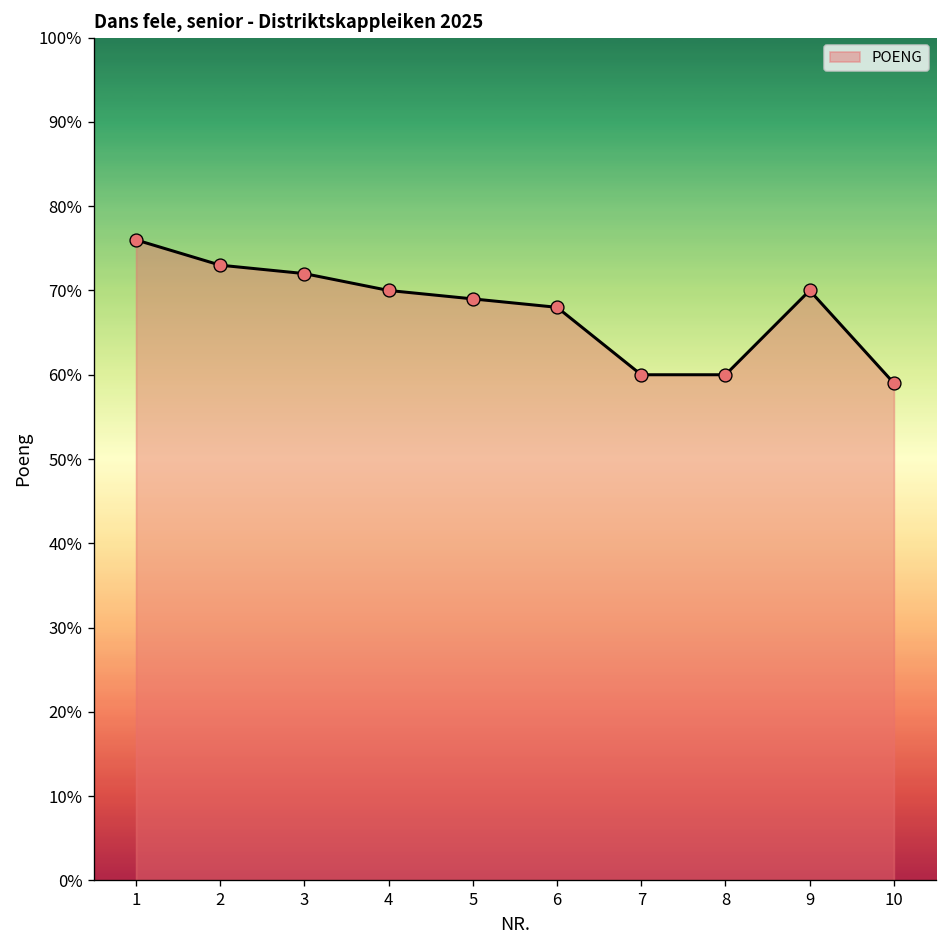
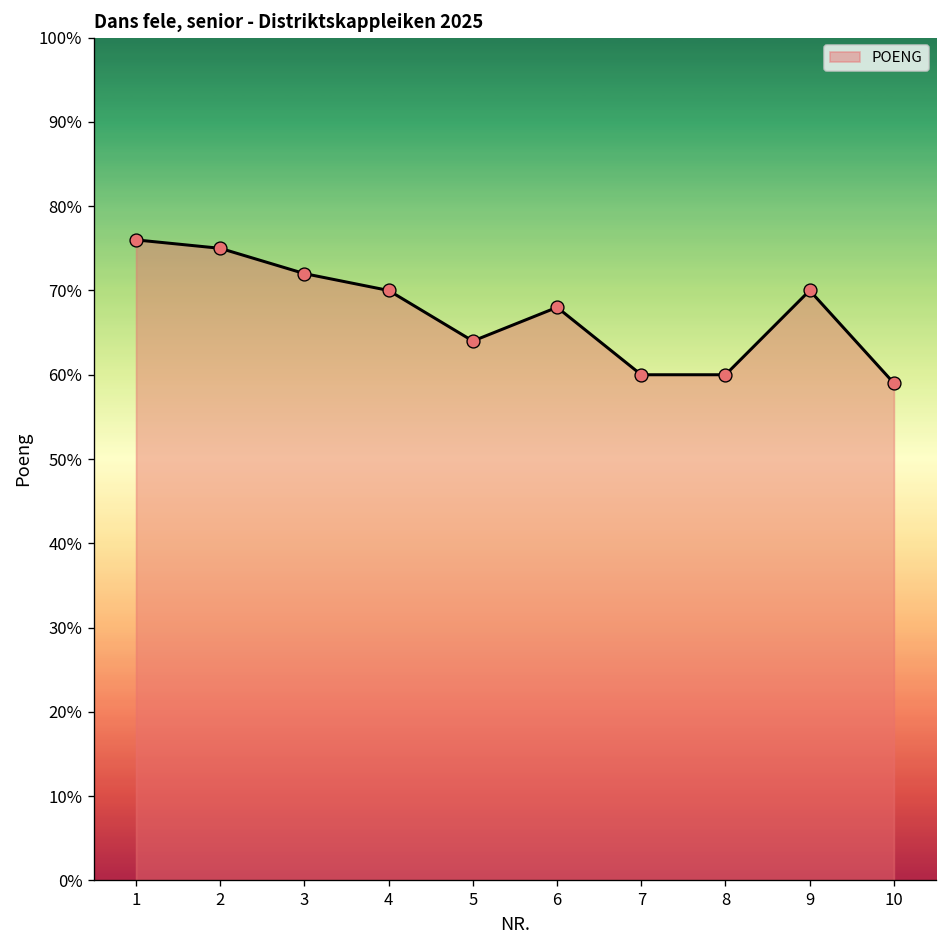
2: 73% -> 75%
5: 69% -> 64%
